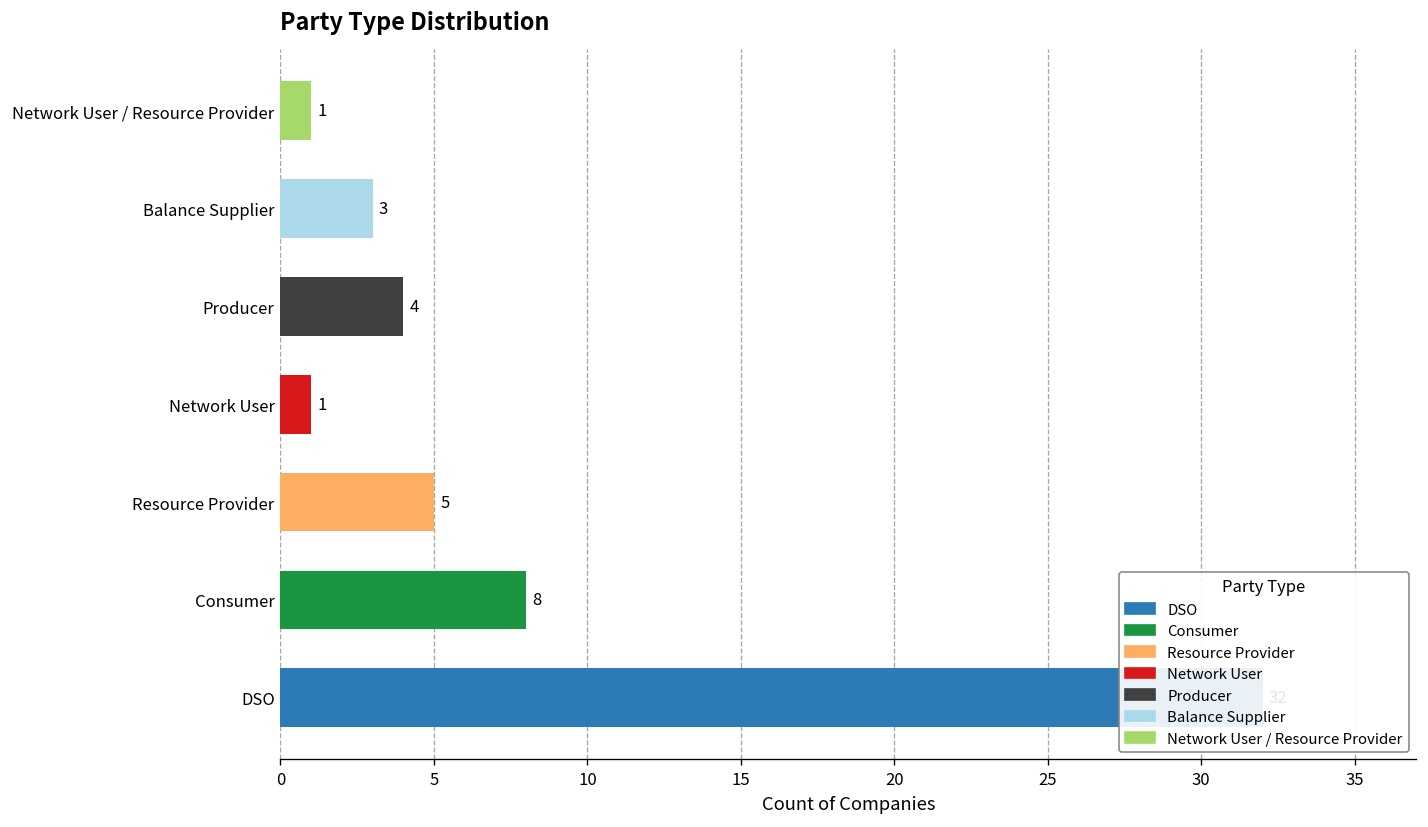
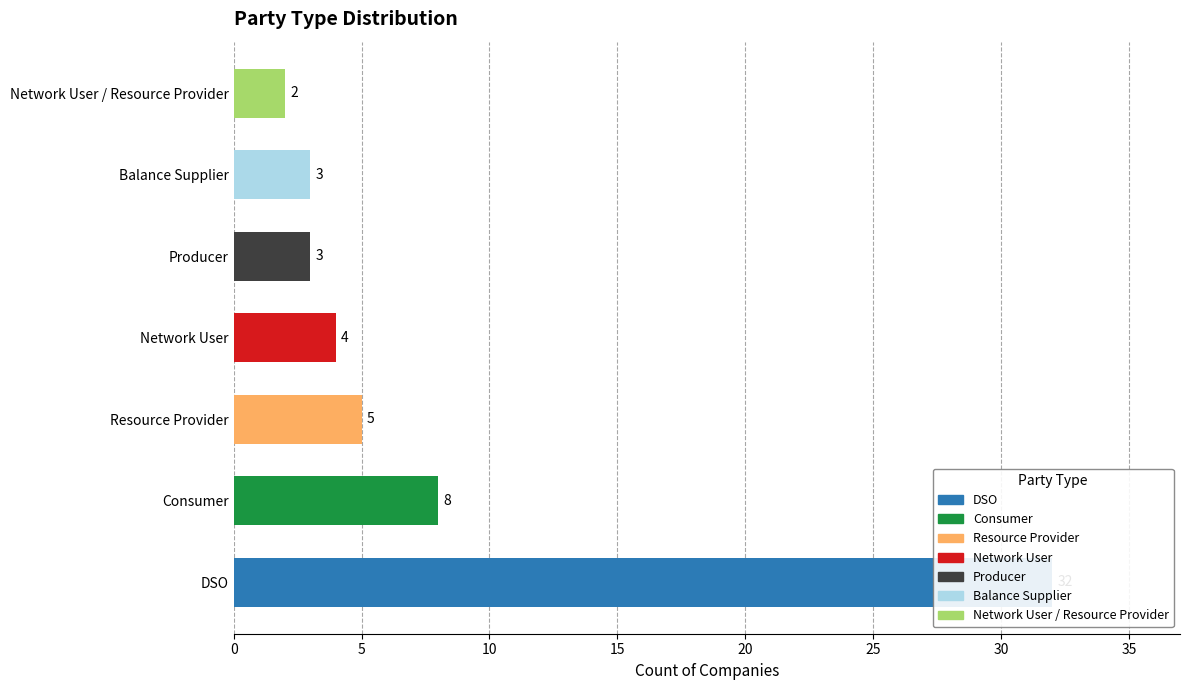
Network User / Resource Provider, Network User / Resource Provider: 1 -> 2
Producer, Producer: 4 -> 3
Network User, Network User: 1 -> 4
